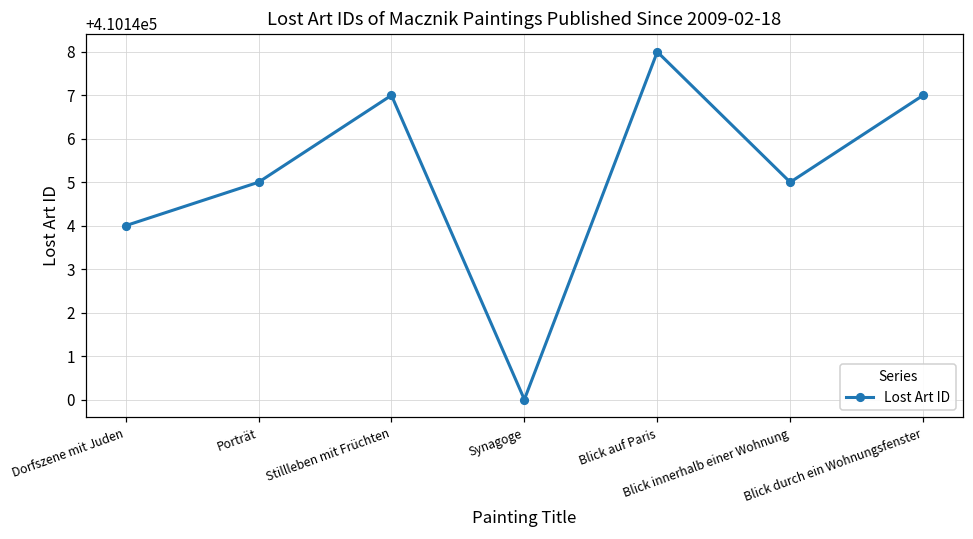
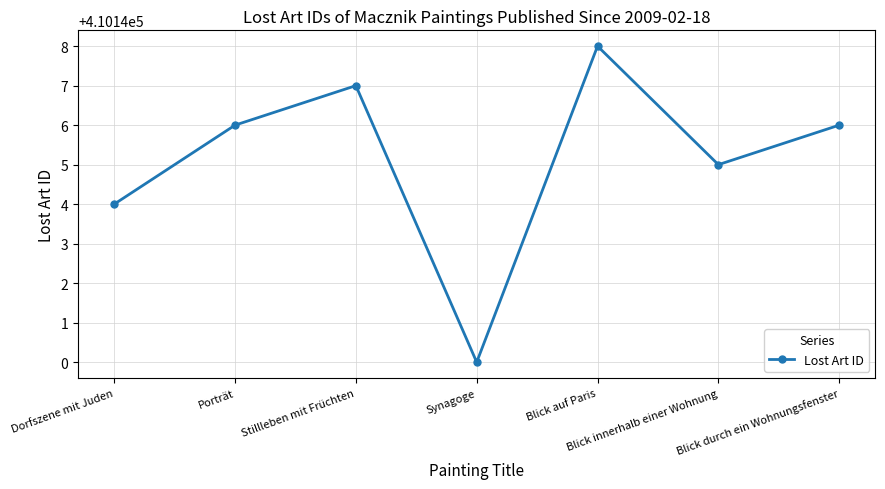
Porträt: 410145 -> 410146
Blick durch ein Wohnungsfenster: 410147 -> 410146
